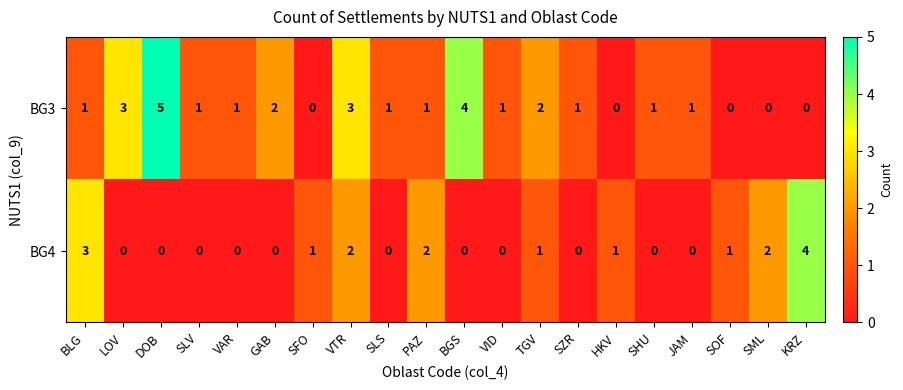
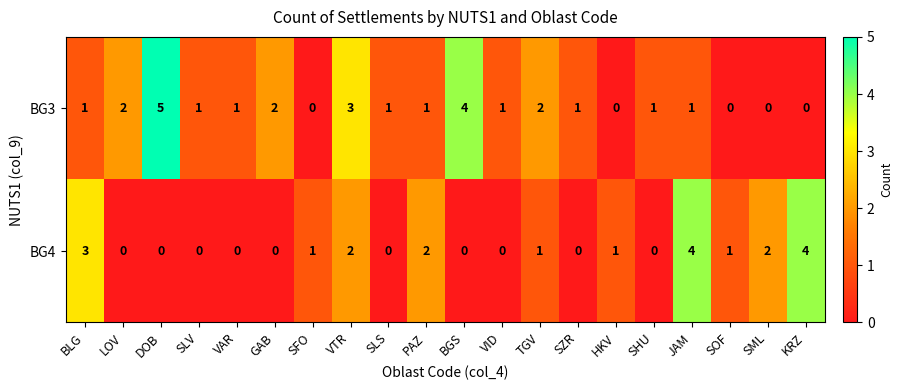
BG3, LOV: 3 -> 2
BG4, JAM: 0 -> 4
